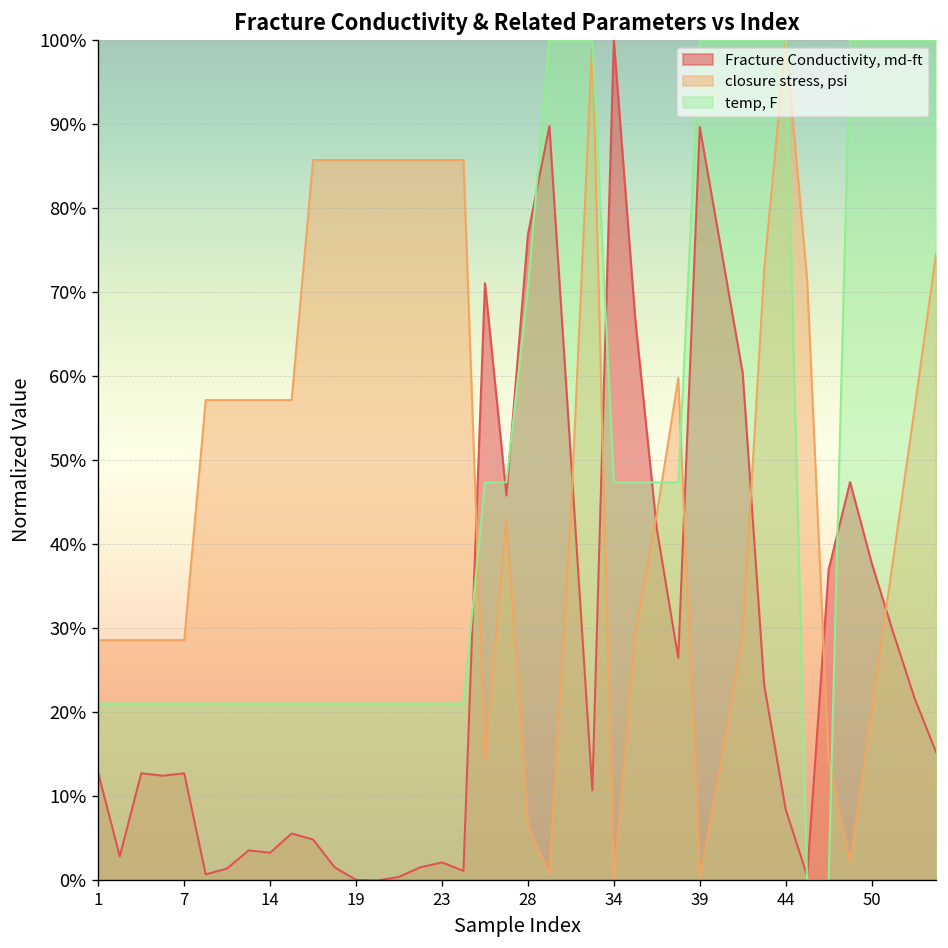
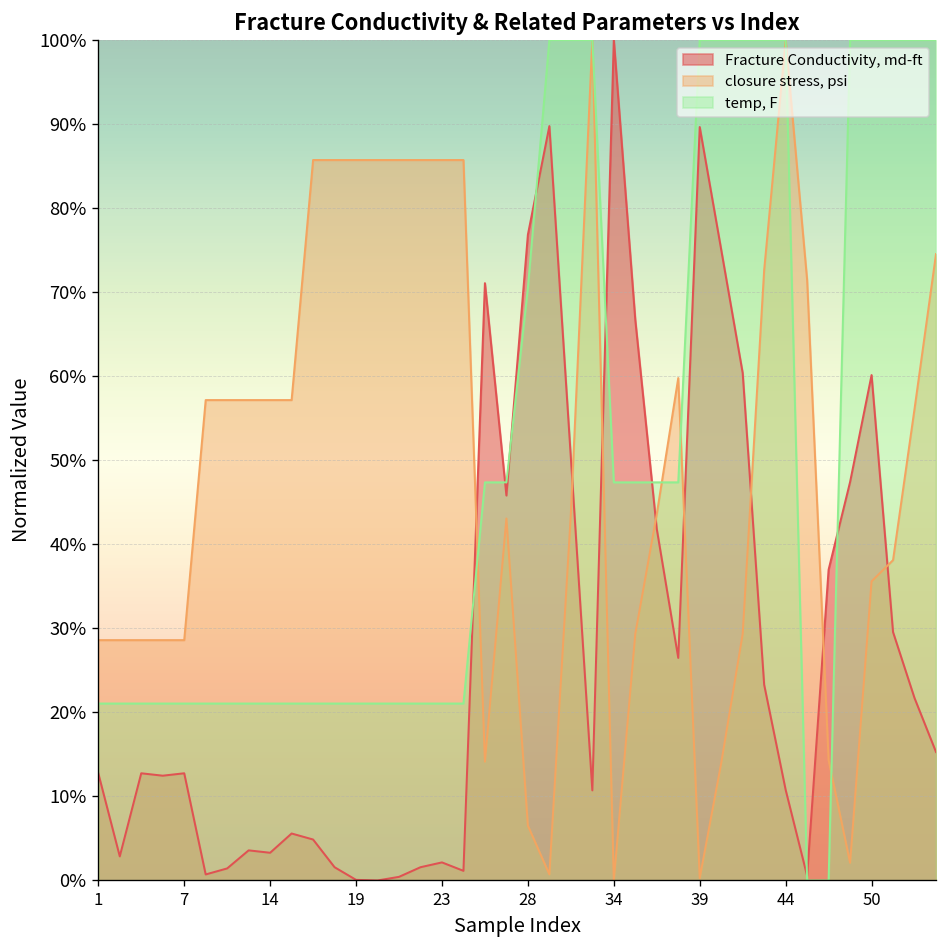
Fracture Conductivity, md-ft, 44: 8% -> 11%
Fracture Conductivity, md-ft, 50: 38% -> 60%
closure stress, psi, 50: 20% -> 36%
